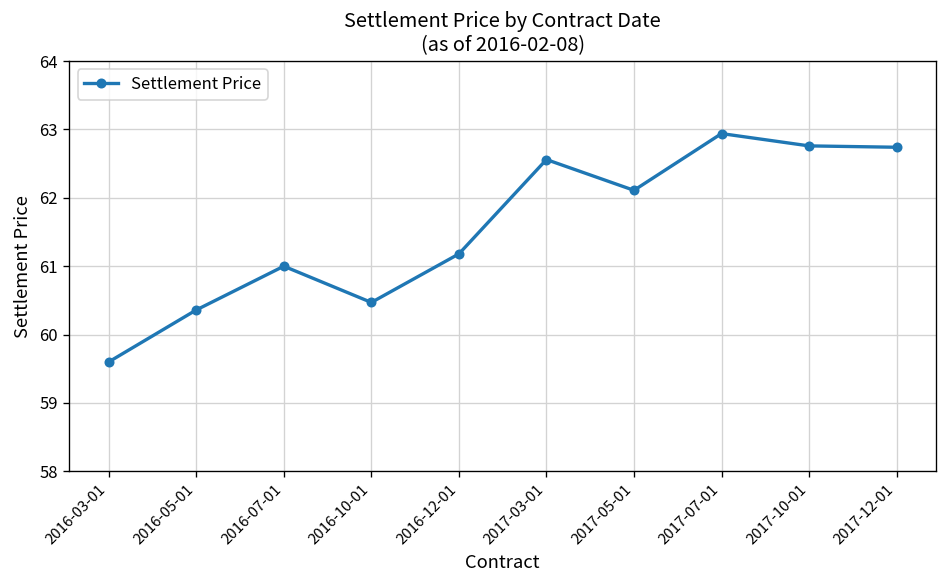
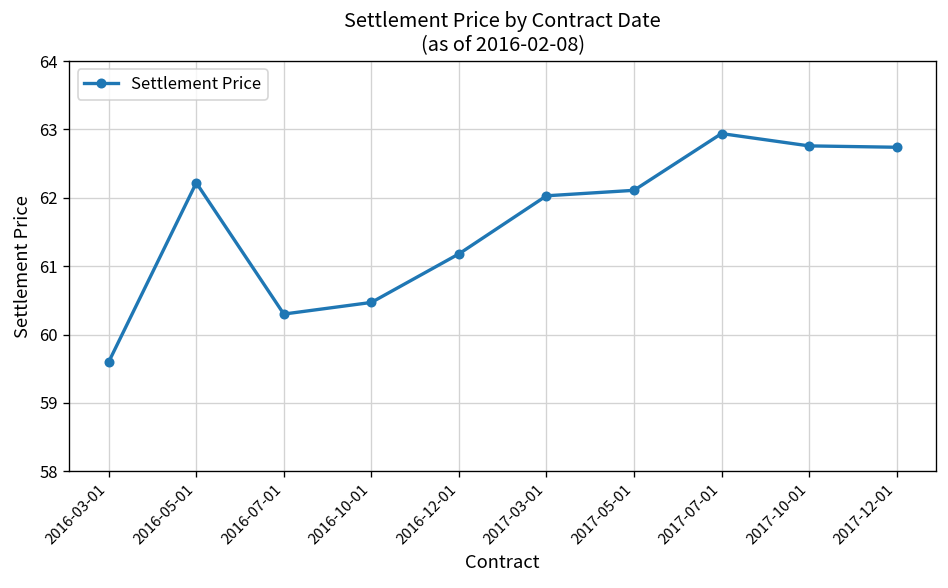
2016-05-01: 60.4 -> 62.2
2016-07-01: 61.0 -> 60.3
2017-03-01: 62.6 -> 62.0
